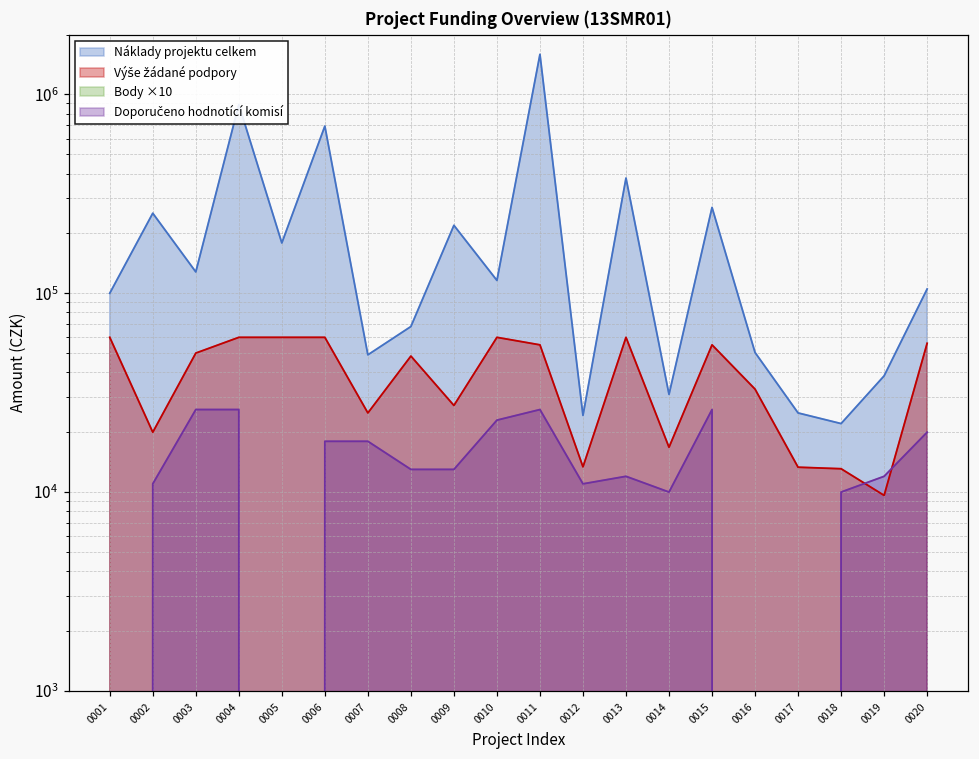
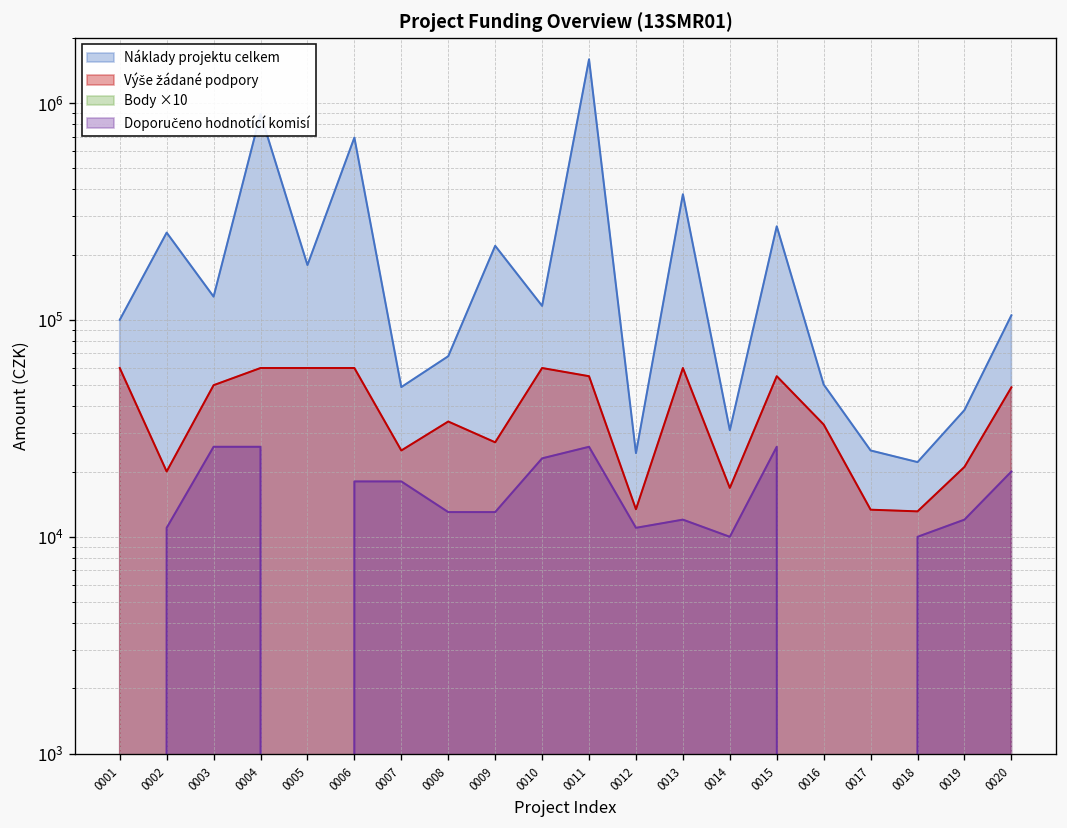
Výše žádané podpory, 0008: 48000 -> 34000
Výše žádané podpory, 0019: 10000 -> 21000
Výše žádané podpory, 0020: 56000 -> 49000
